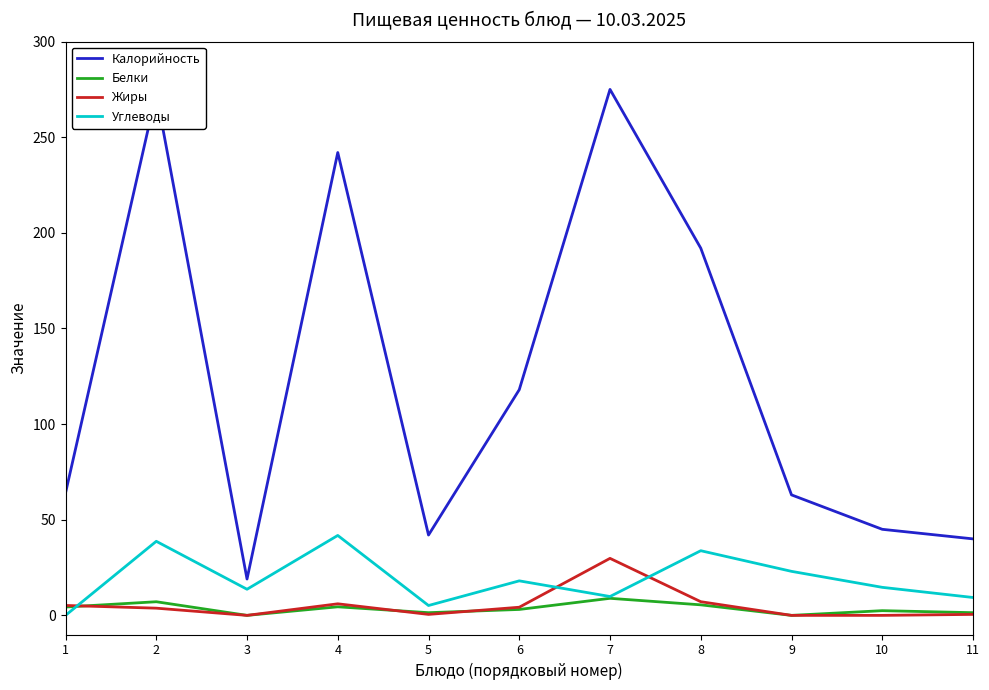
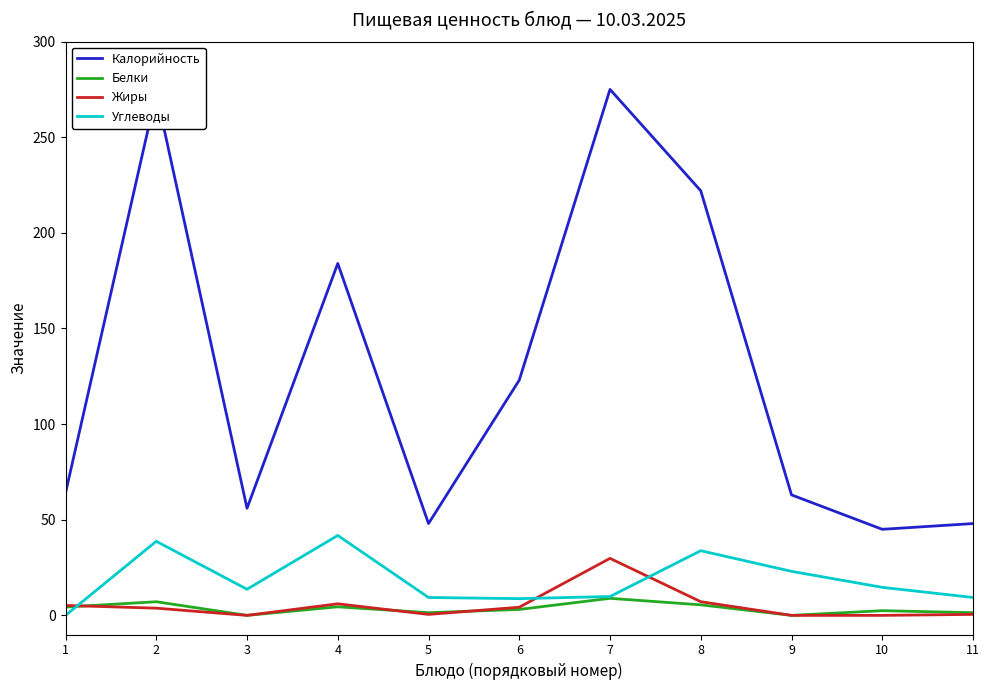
Калорийность, 3: 19 -> 56
Калорийность, 4: 242 -> 184
Калорийность, 5: 42 -> 48
Углеводы, 5: 5 -> 9
Калорийность, 6: 118 -> 123
Углеводы, 6: 18 -> 9
Калорийность, 8: 192 -> 222
Калорийность, 11: 40 -> 48
